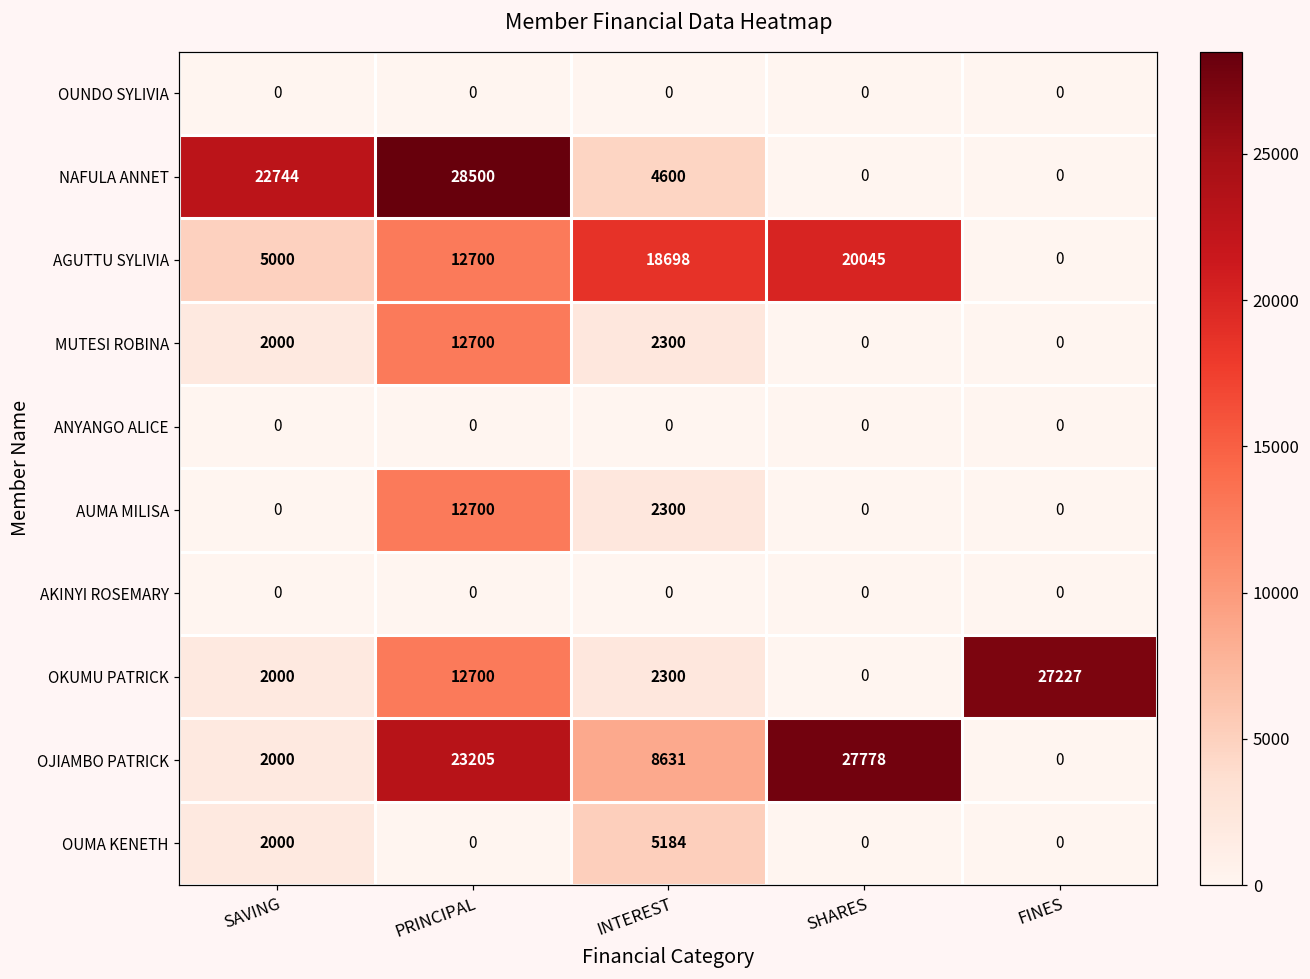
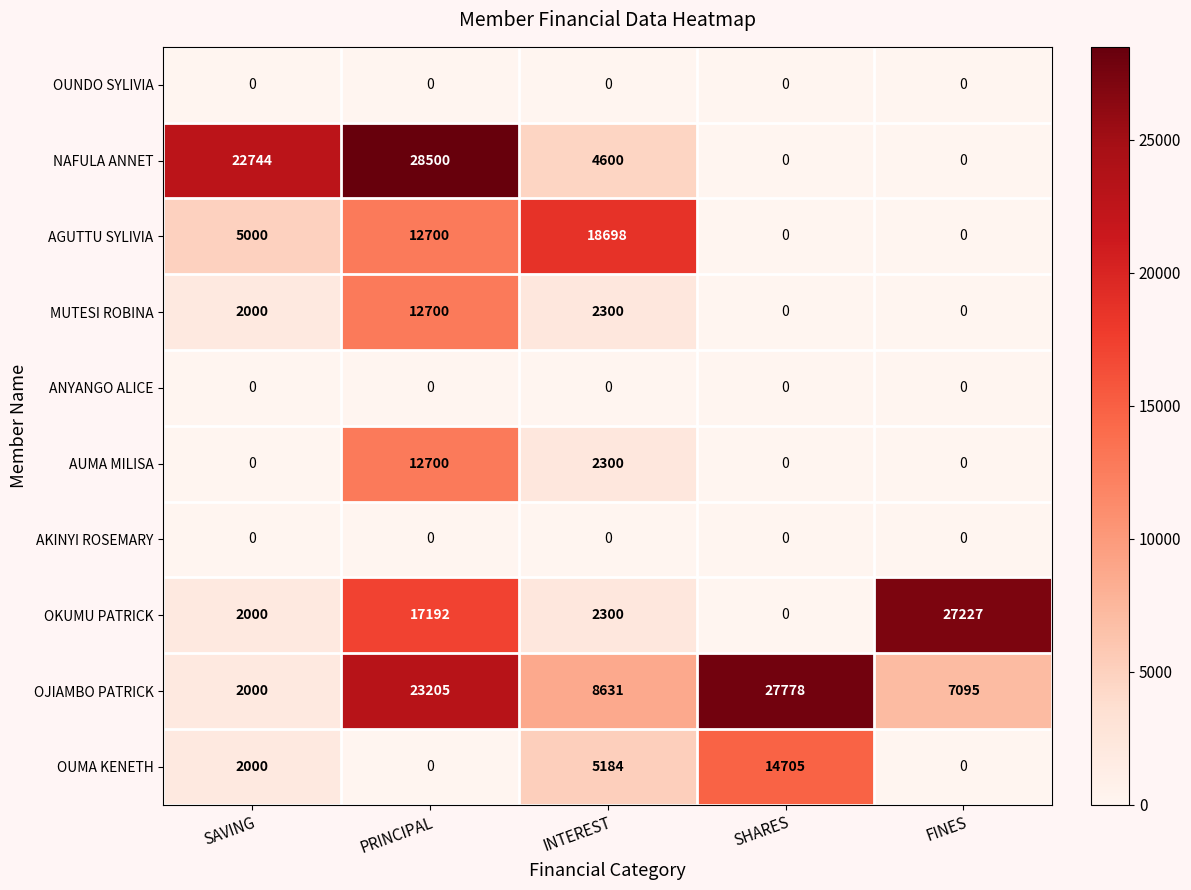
AGUTTU SYLIVIA, SHARES: 20045 -> 0
OKUMU PATRICK, PRINCIPAL: 12700 -> 17192
OJIAMBO PATRICK, FINES: 0 -> 7095
OUMA KENETH, SHARES: 0 -> 14705
